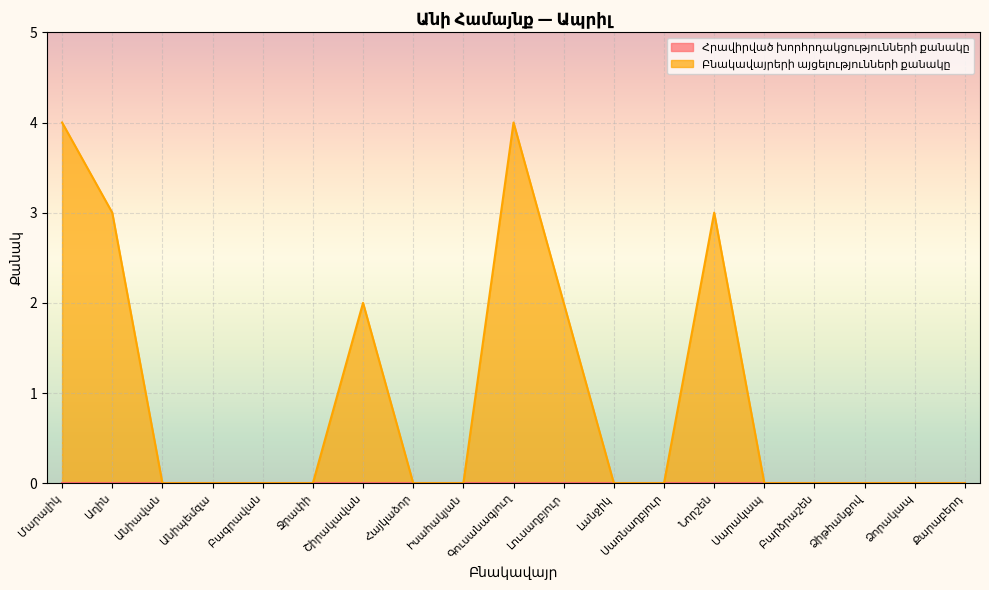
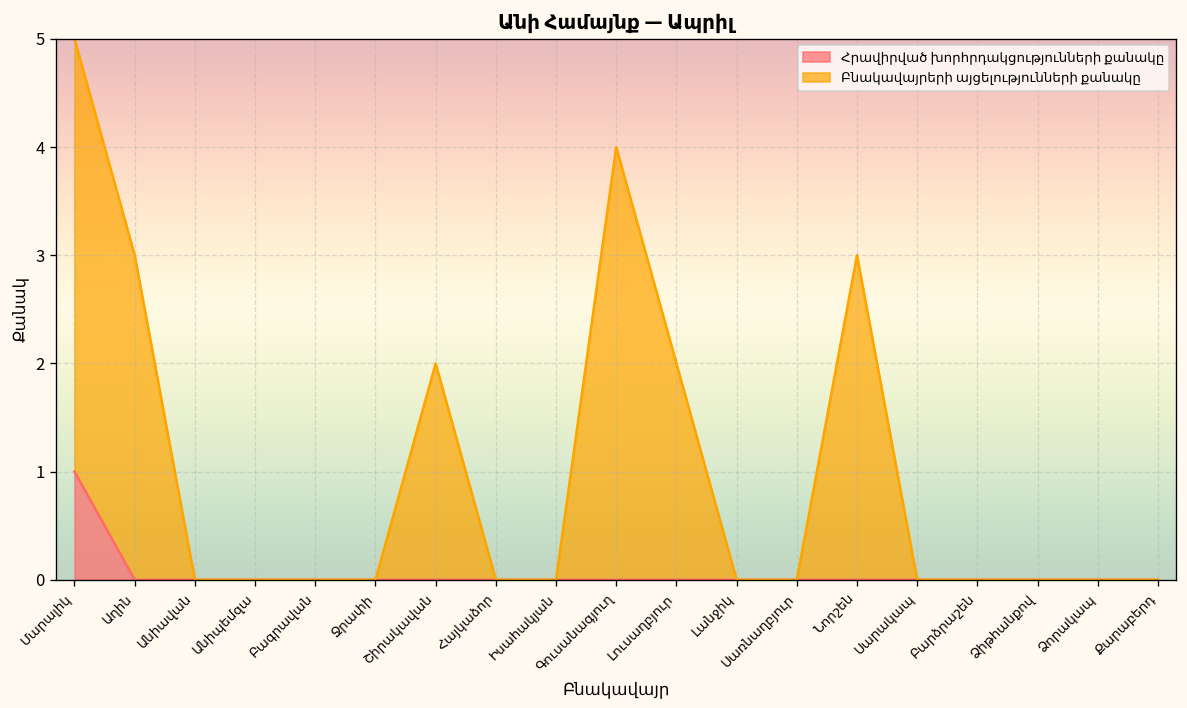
Հրավիրված խորհրդակցությունների քանակը, Մարալիկ: 0 -> 1
